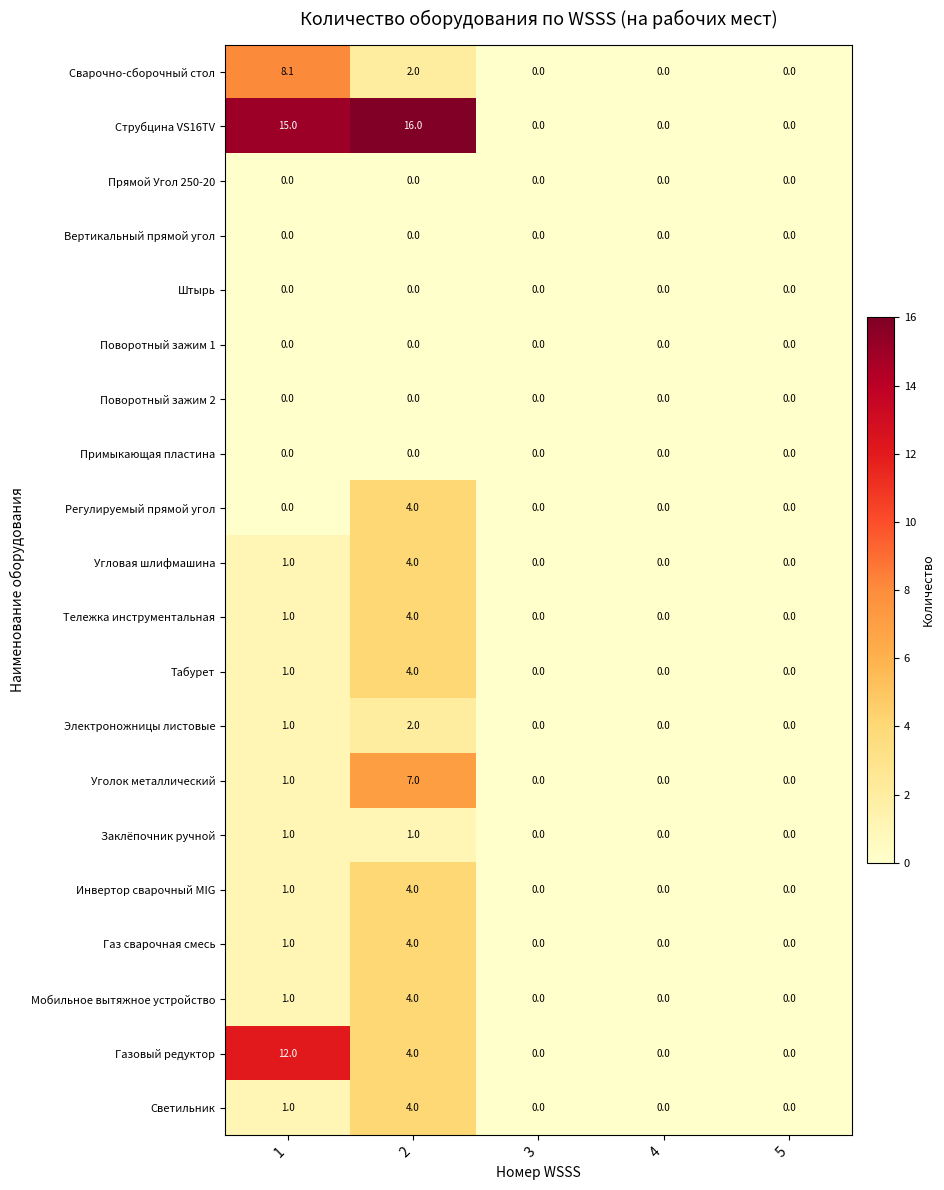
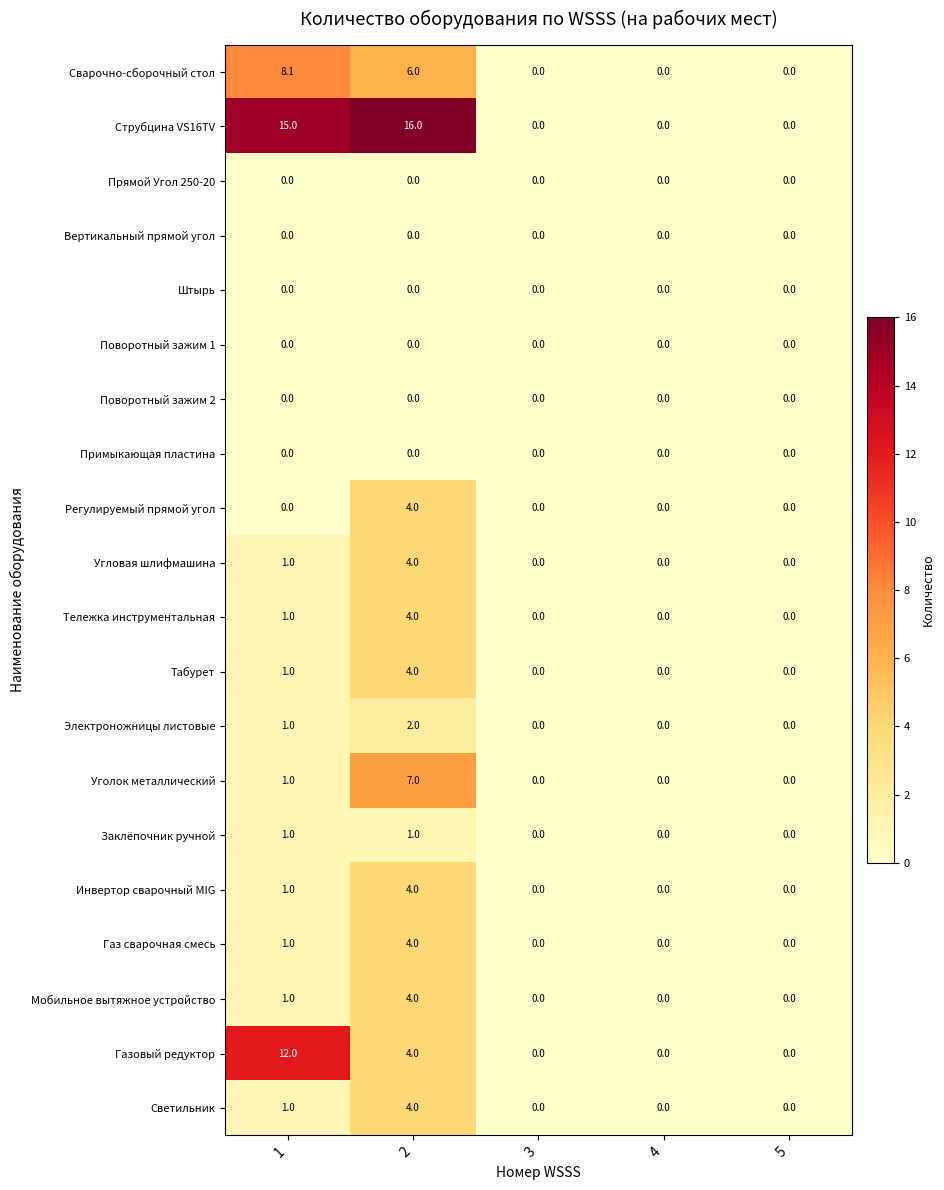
Сварочно-сборочный стол, 2: 2.0 -> 6.0
